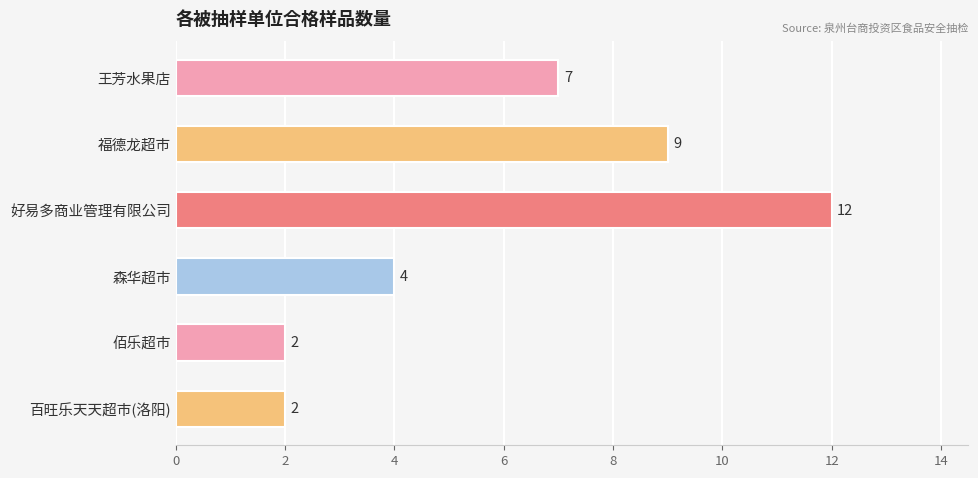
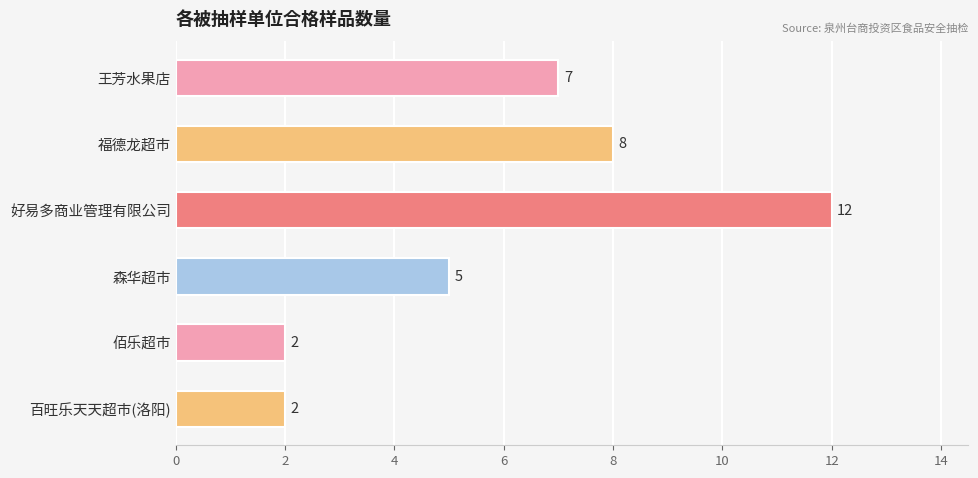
福德龙超市: 9 -> 8
森华超市: 4 -> 5
